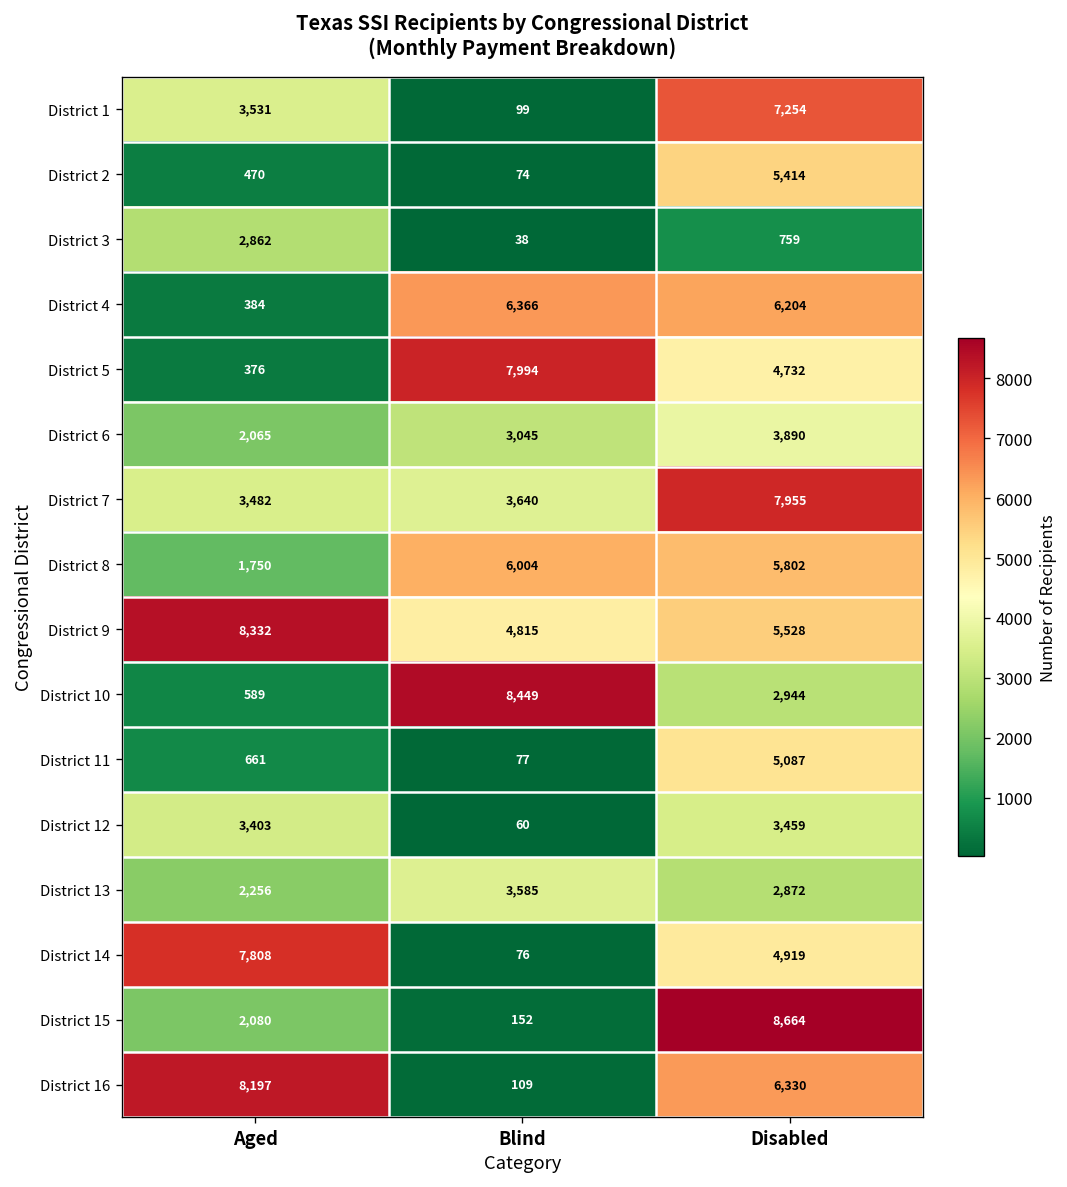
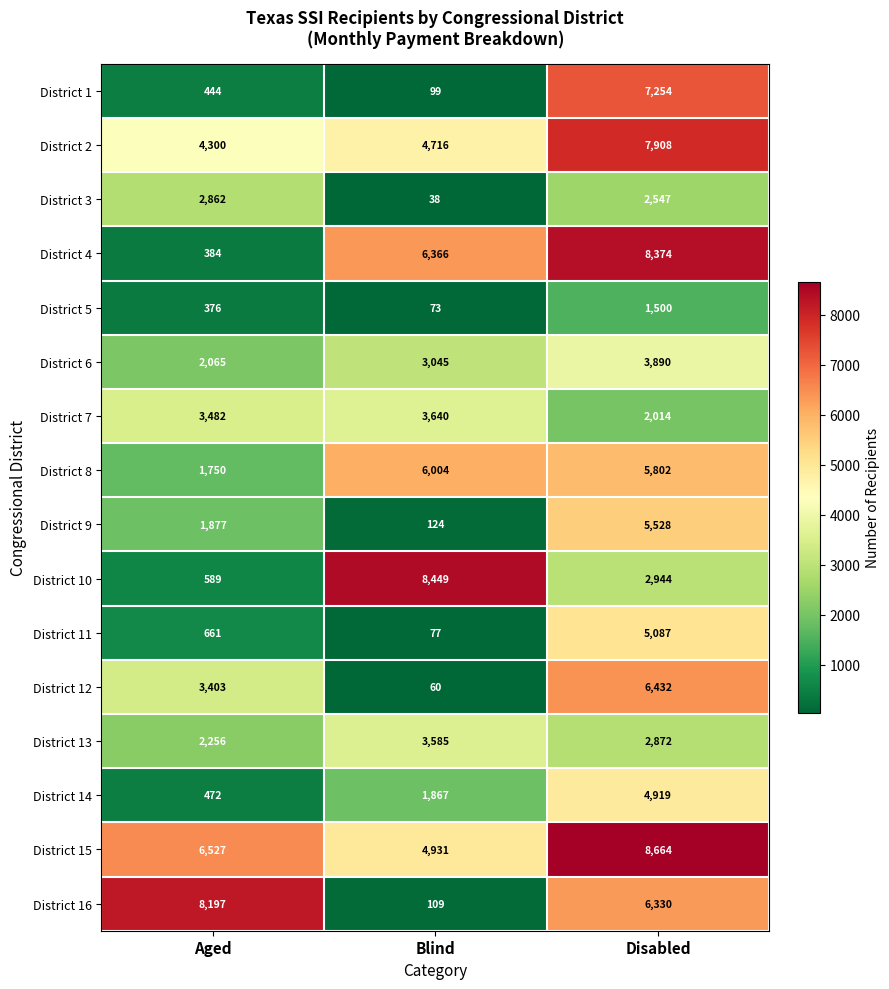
District 1, Aged: 3,531 -> 444
District 2, Aged: 470 -> 4,300
District 2, Blind: 74 -> 4,716
District 2, Disabled: 5,414 -> 7,908
District 3, Disabled: 759 -> 2,547
District 4, Disabled: 6,204 -> 8,374
District 5, Blind: 7,994 -> 73
District 5, Disabled: 4,732 -> 1,500
District 7, Disabled: 7,955 -> 2,014
District 9, Aged: 8,332 -> 1,877
District 9, Blind: 4,815 -> 124
District 12, Disabled: 3,459 -> 6,432
District 14, Aged: 7,808 -> 472
District 14, Blind: 76 -> 1,867
District 15, Aged: 2,080 -> 6,527
District 15, Blind: 152 -> 4,931
